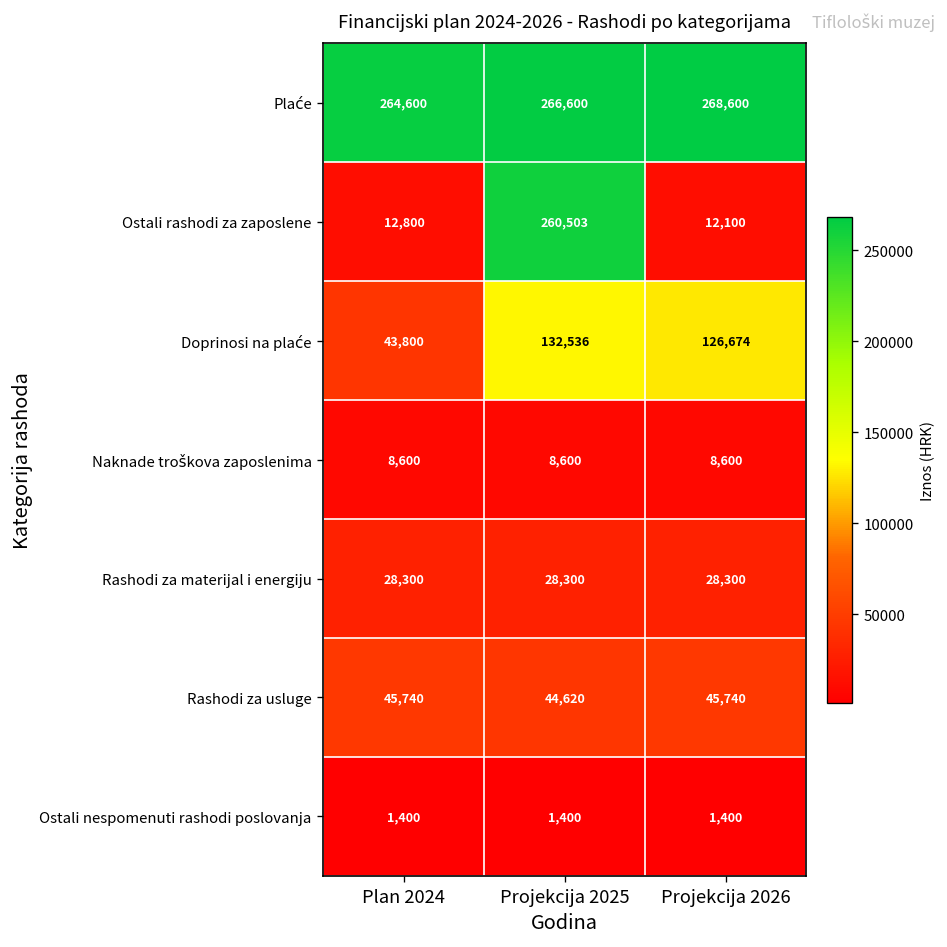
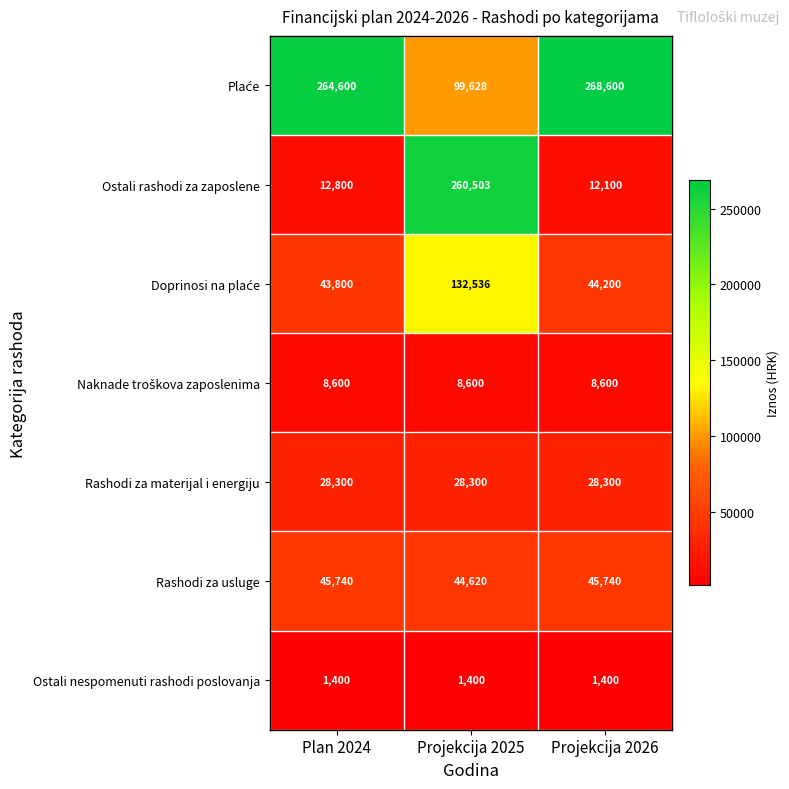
Plaće, Projekcija 2025: 266,600 -> 99,628
Doprinosi na plaće, Projekcija 2026: 126,674 -> 44,200
